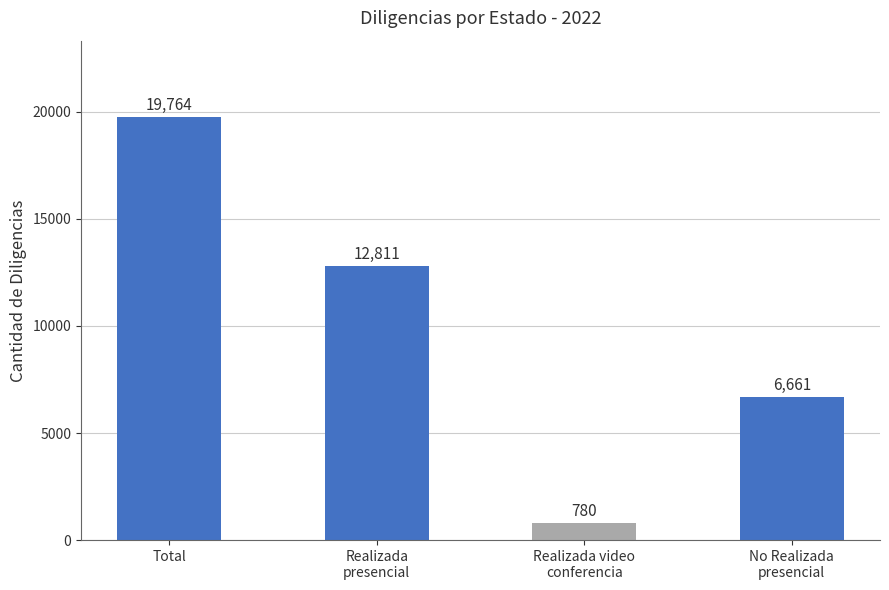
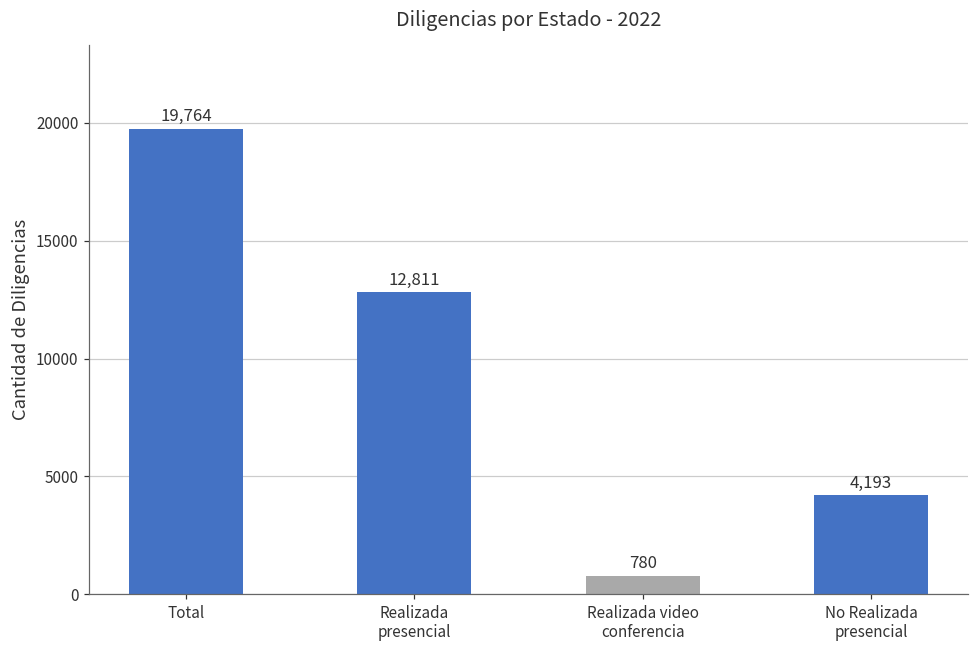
No Realizada presencial: 6,661 -> 4,193
